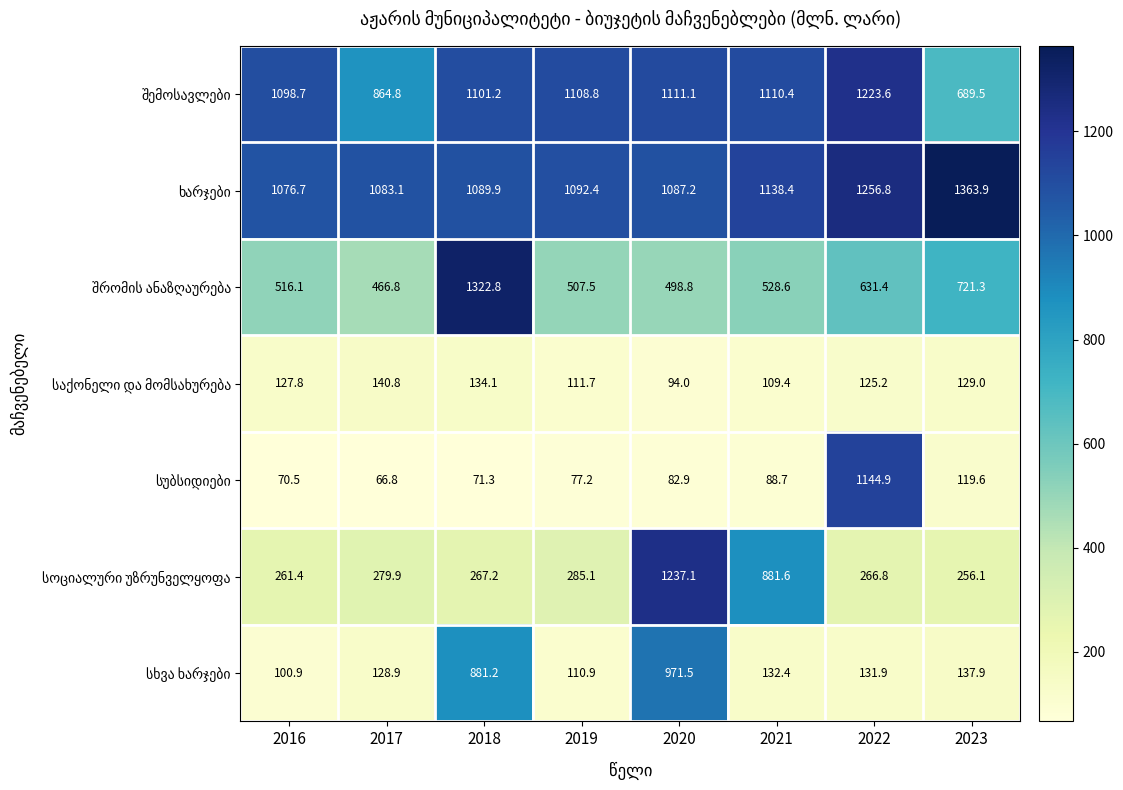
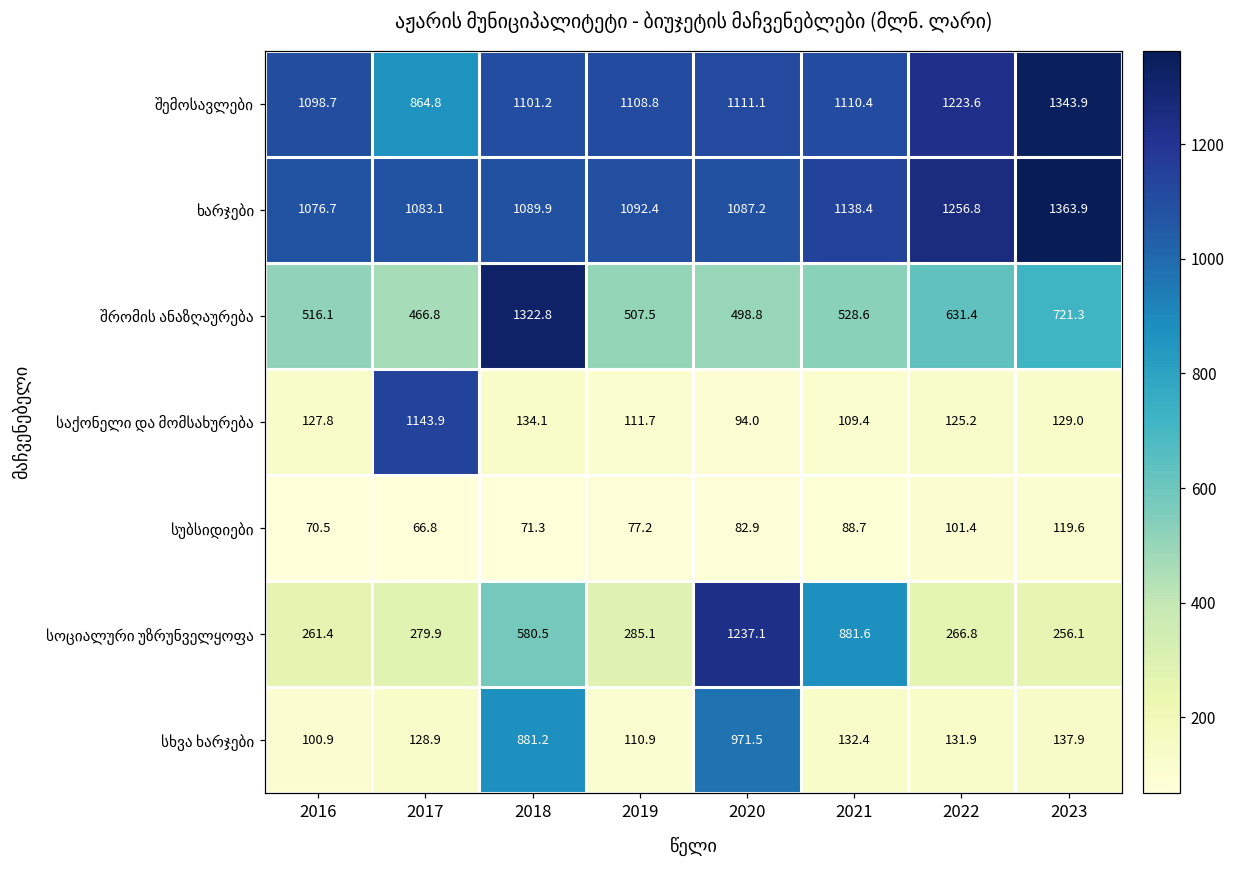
შემოსავლები, 2023: 689.5 -> 1343.9
საქონელი და მომსახურება, 2017: 140.8 -> 1143.9
სუბსიდიები, 2022: 1144.9 -> 101.4
სოციალური უზრუნველყოფა, 2018: 267.2 -> 580.5
